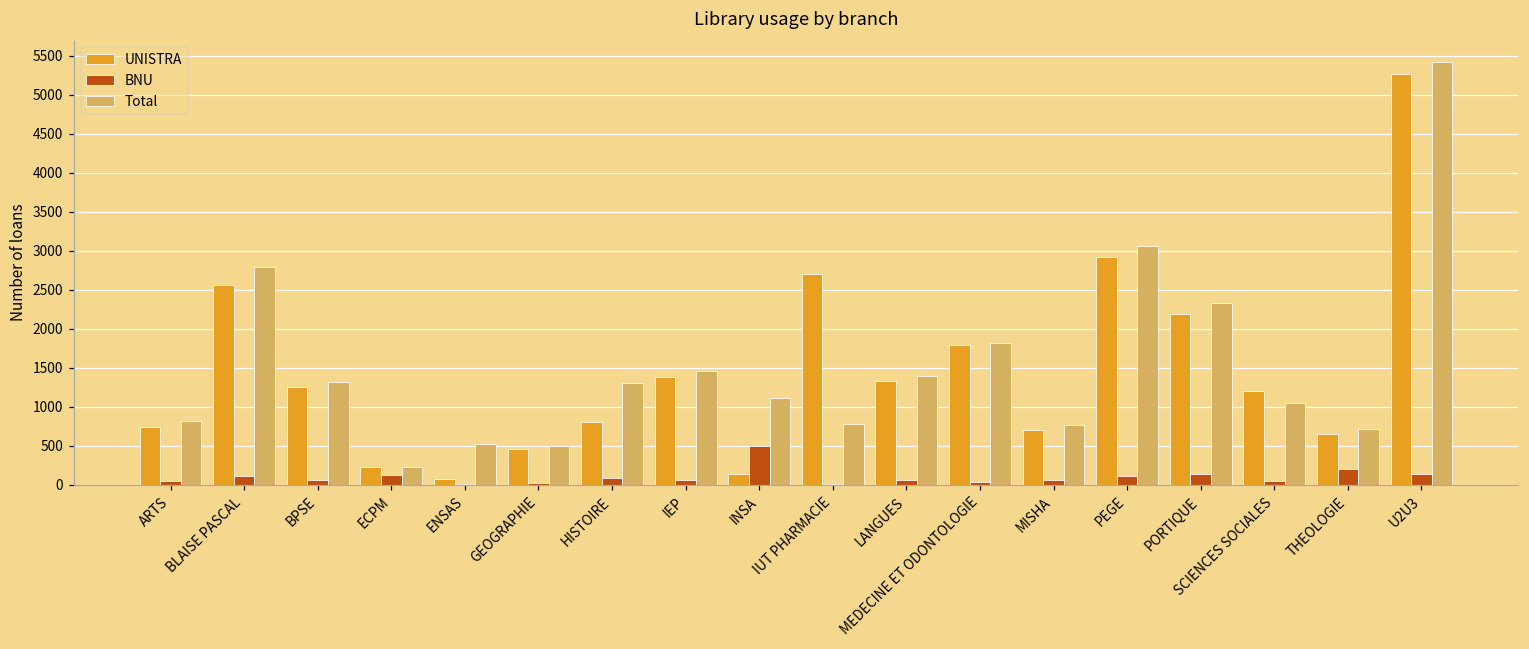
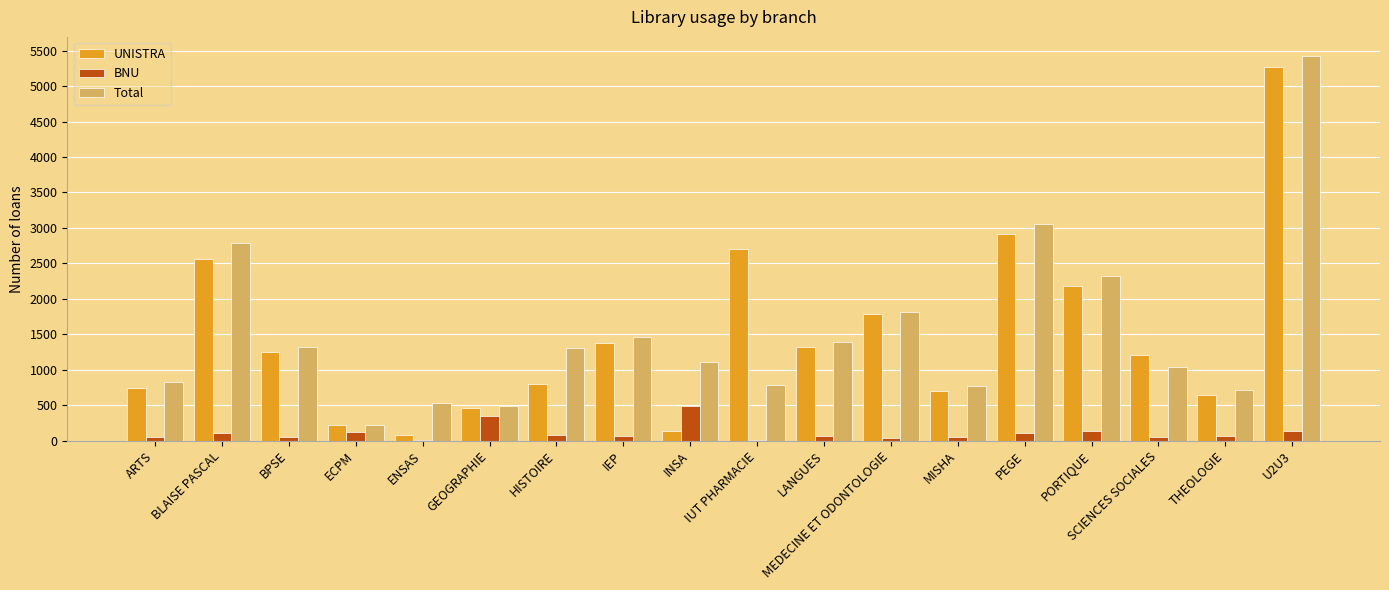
BNU, GEOGRAPHIE: 0 -> 400
BNU, THEOLOGIE: 200 -> 100
